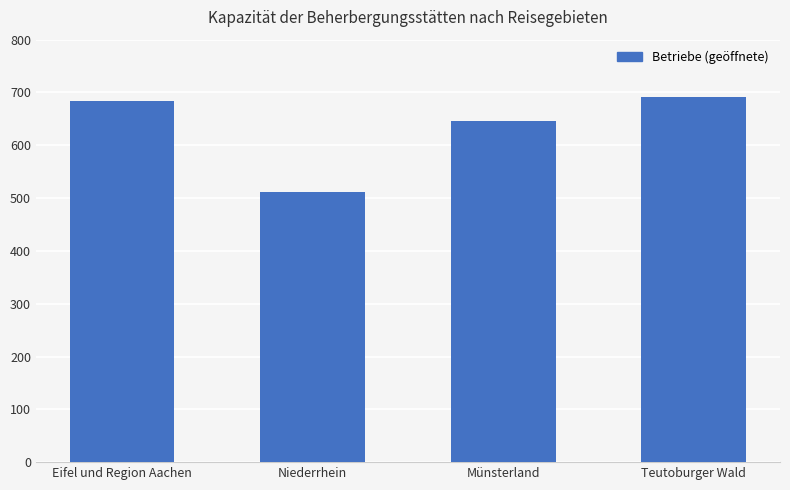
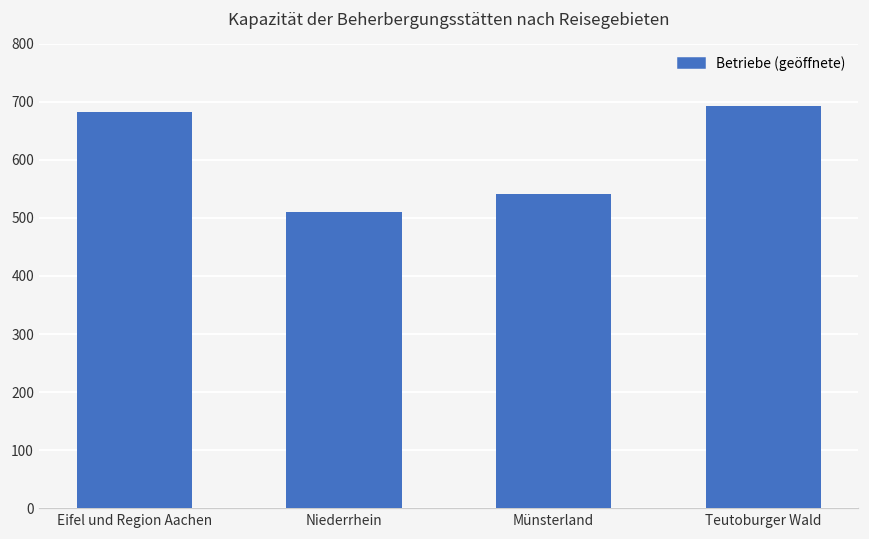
Münsterland: 650 -> 540
